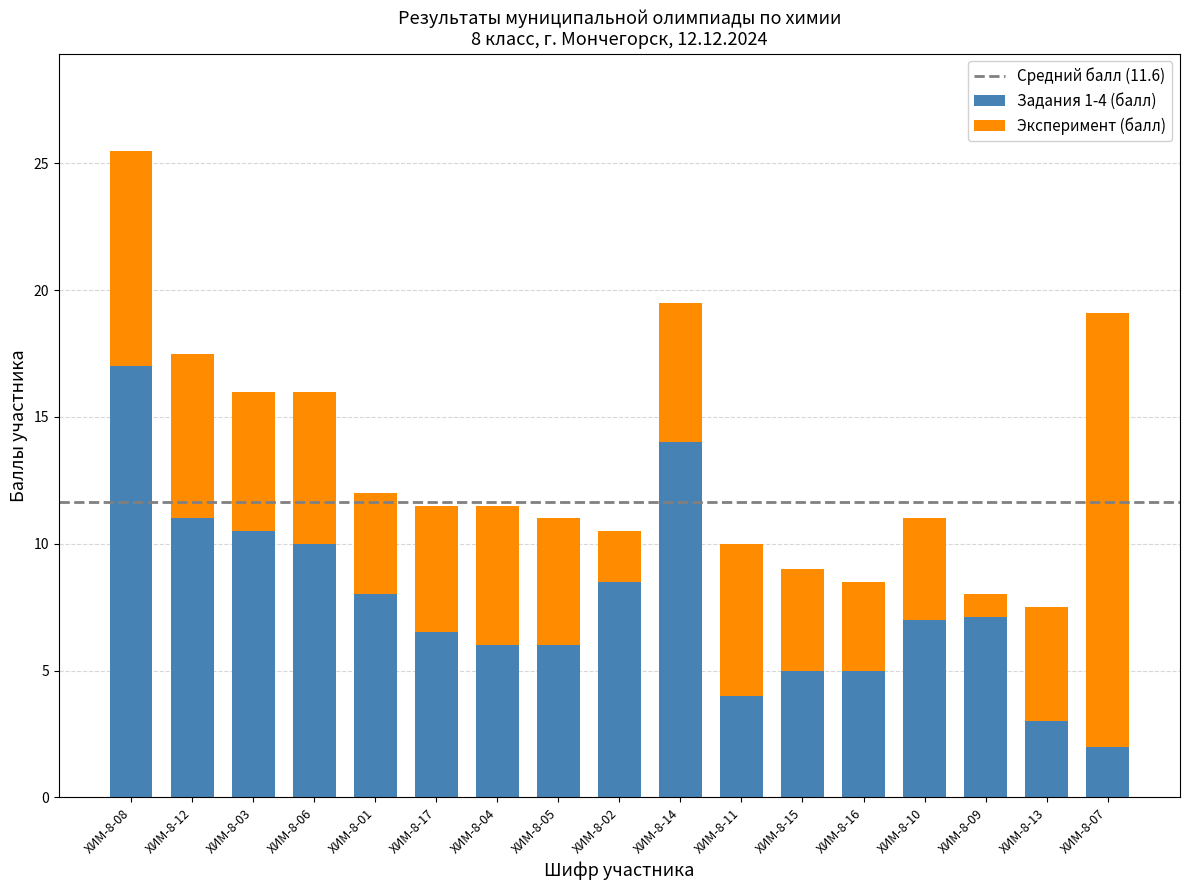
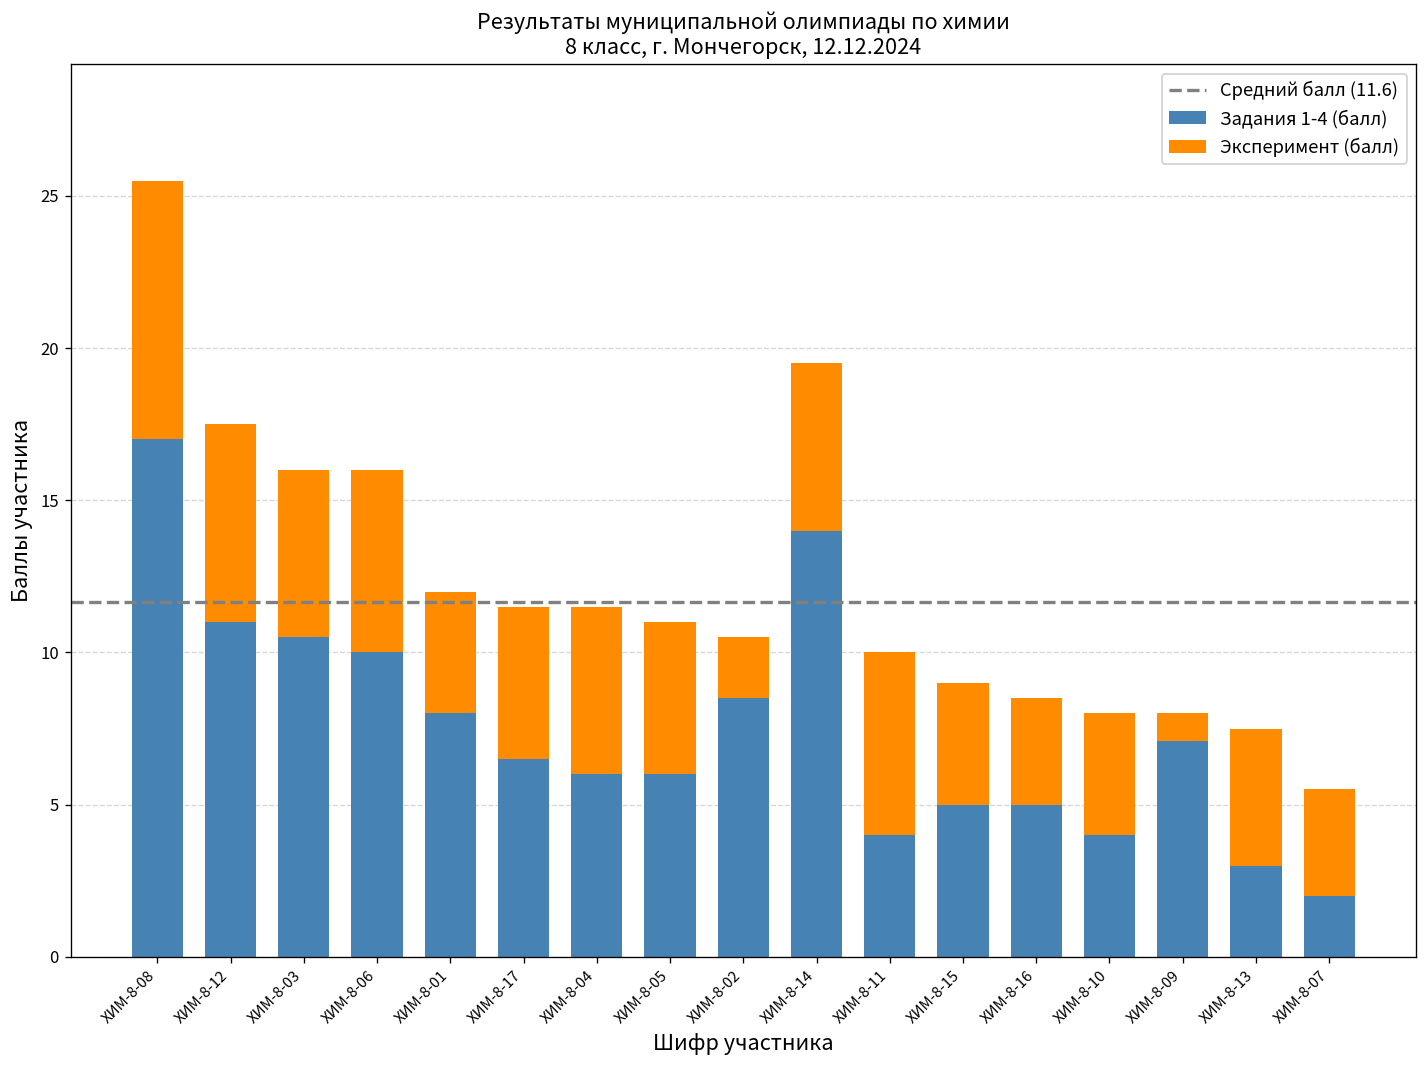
Задания 1-4 (балл), ХИМ-8-10: 7 -> 4
Эксперимент (балл), ХИМ-8-07: 17.1 -> 3.5
